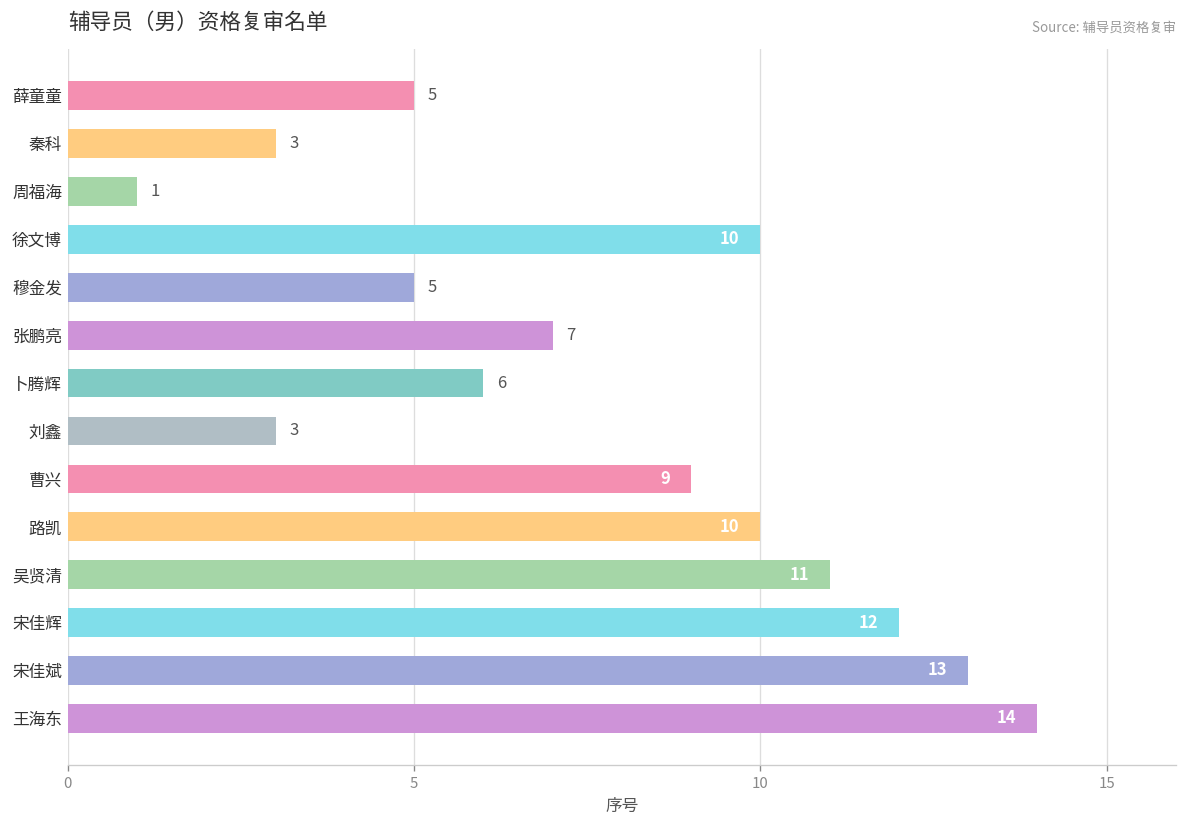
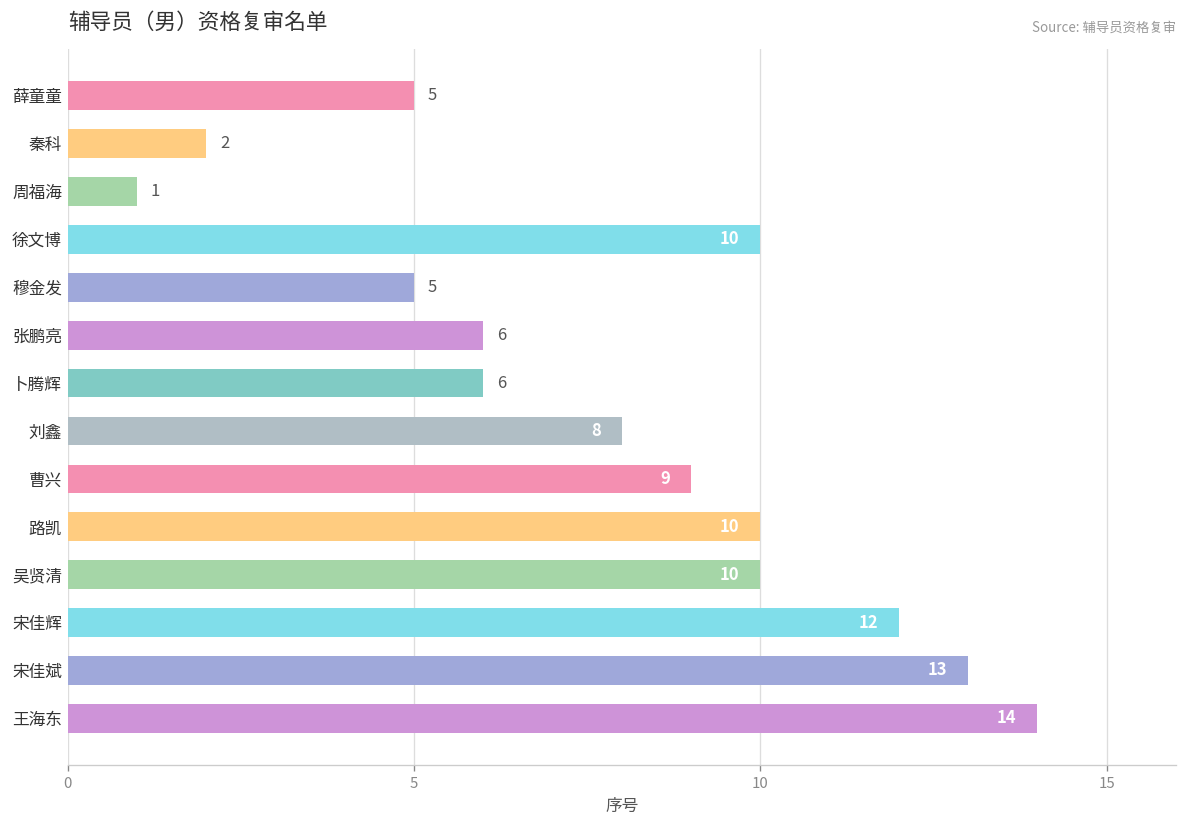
秦科: 3 -> 2
张鹏亮: 7 -> 6
刘鑫: 3 -> 8
吴贤清: 11 -> 10
